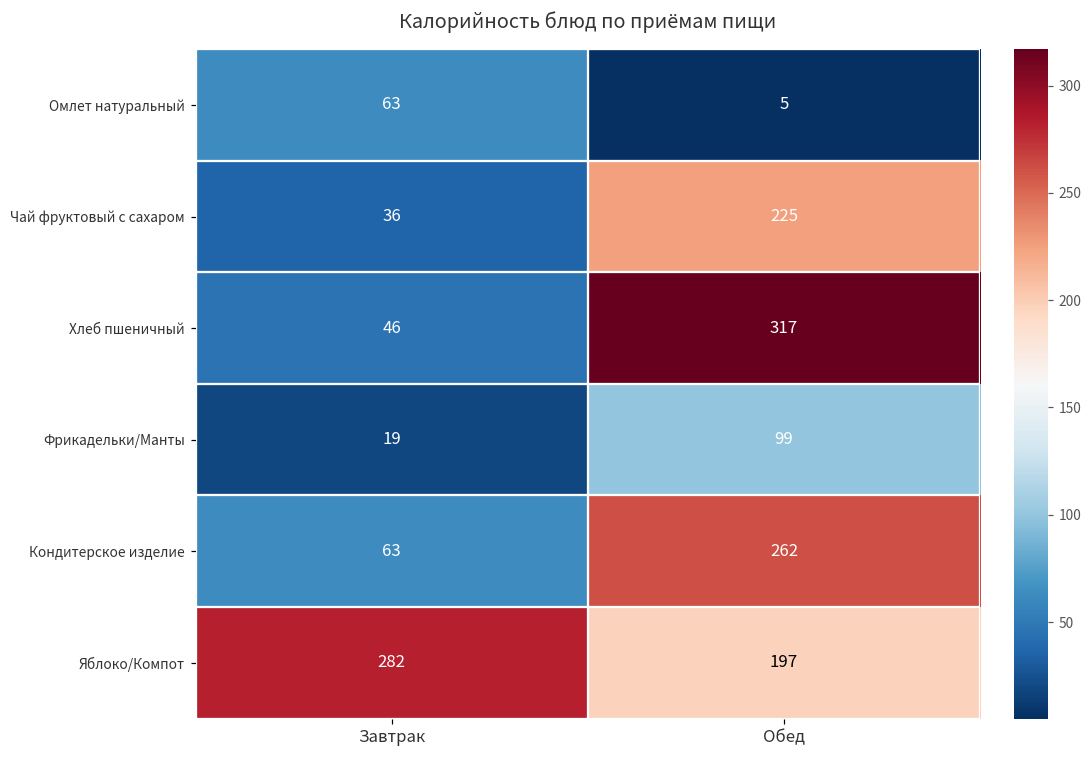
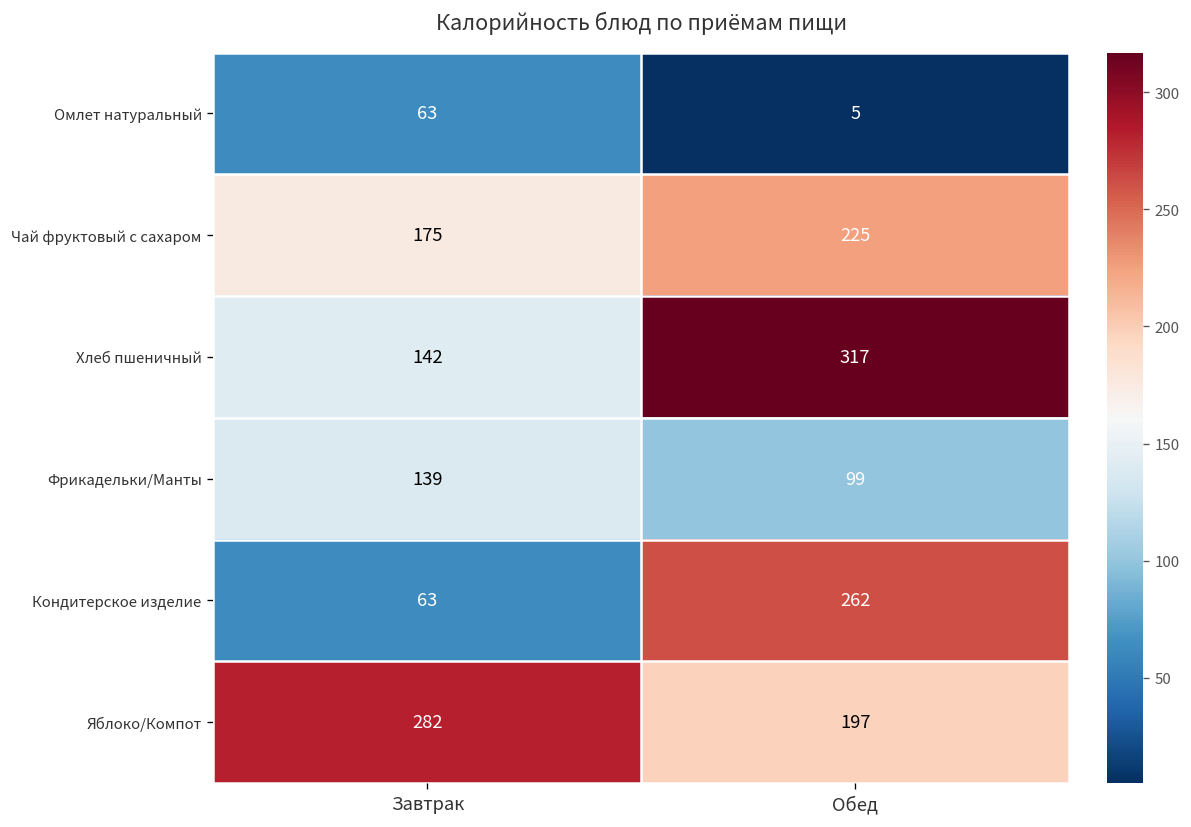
Чай фруктовый с сахаром, Завтрак: 36 -> 175
Хлеб пшеничный, Завтрак: 46 -> 142
Фрикадельки/Манты, Завтрак: 19 -> 139
